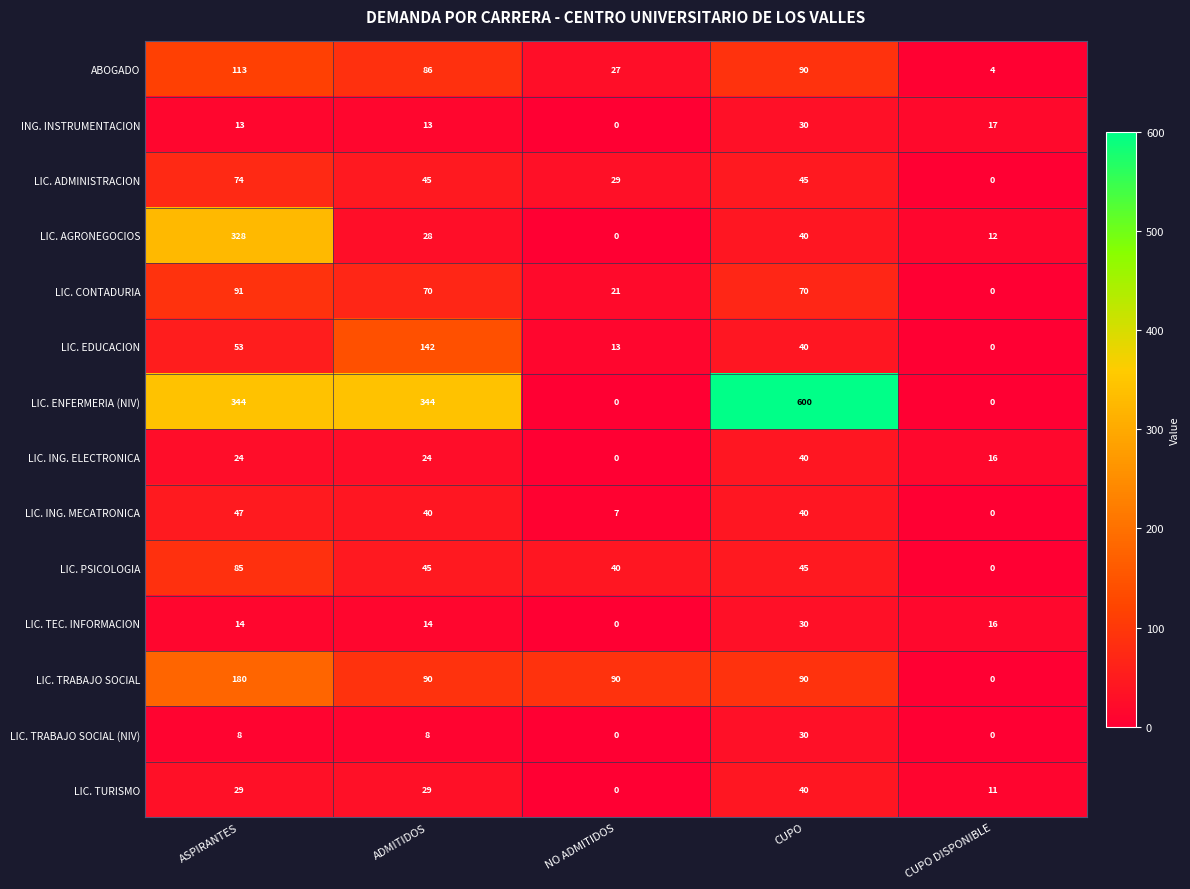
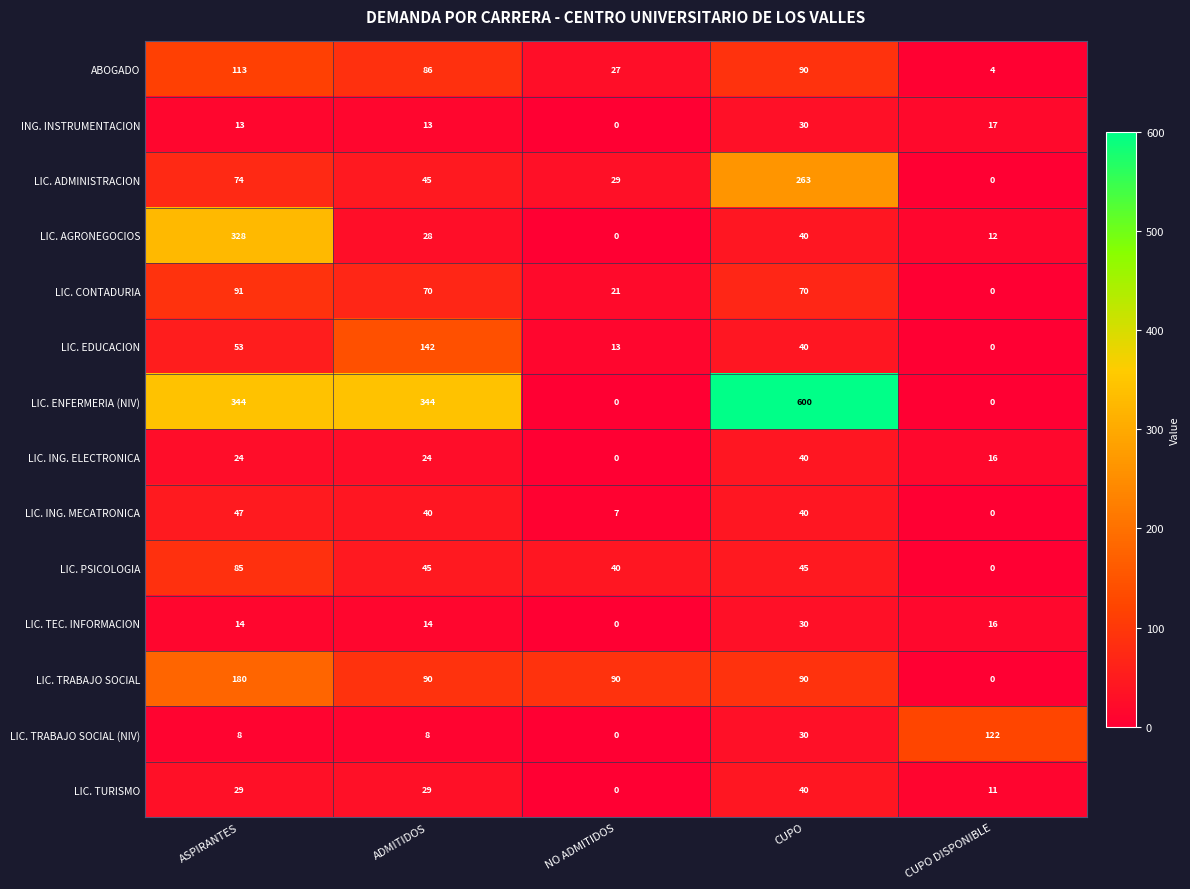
LIC. ADMINISTRACION, CUPO: 45 -> 263
LIC. TRABAJO SOCIAL (NIV), CUPO DISPONIBLE: 0 -> 122
